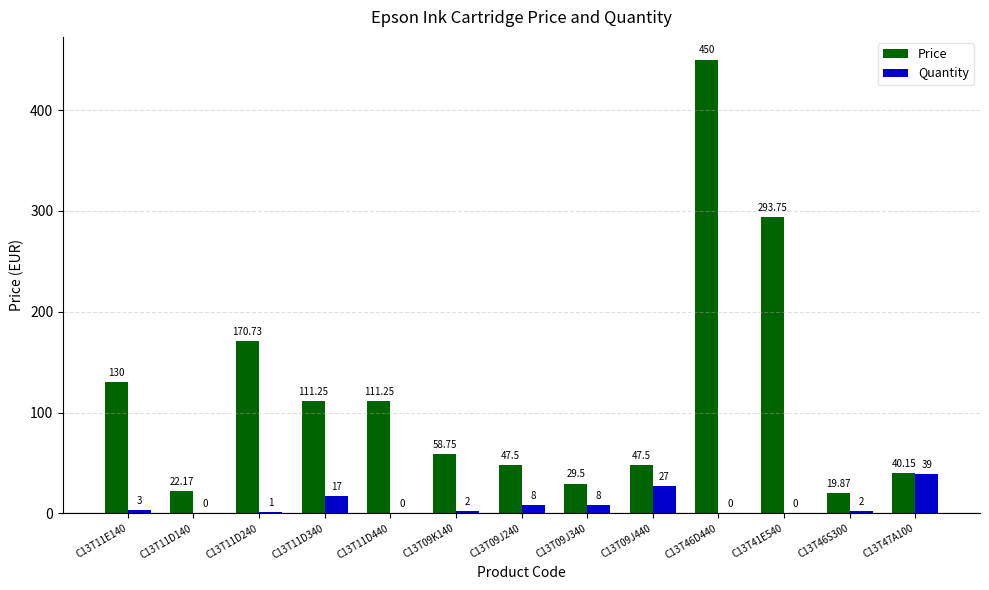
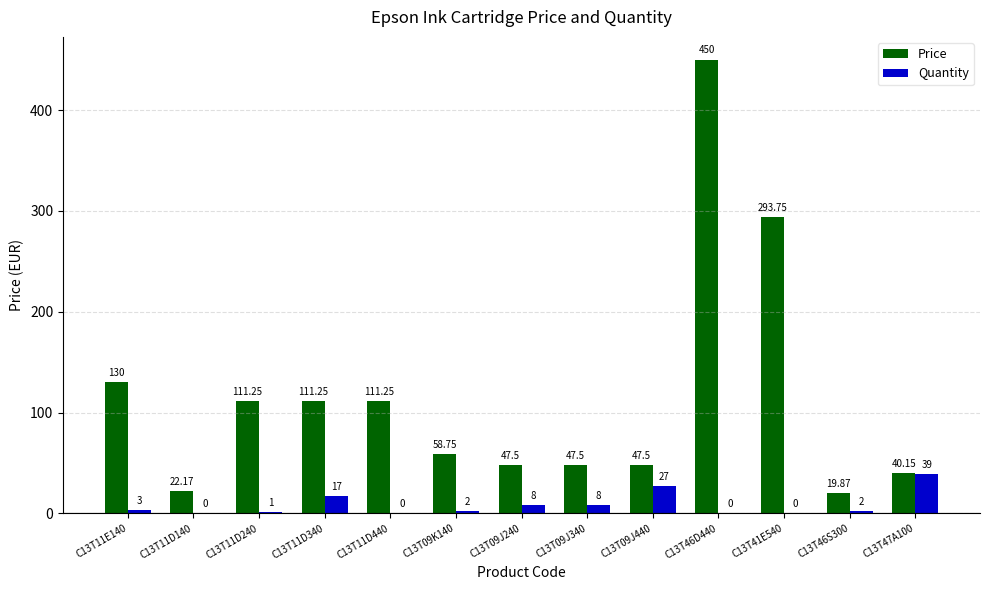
Price, C13T11D240: 170.73 -> 111.25
Price, C13T09J340: 29.5 -> 47.5
